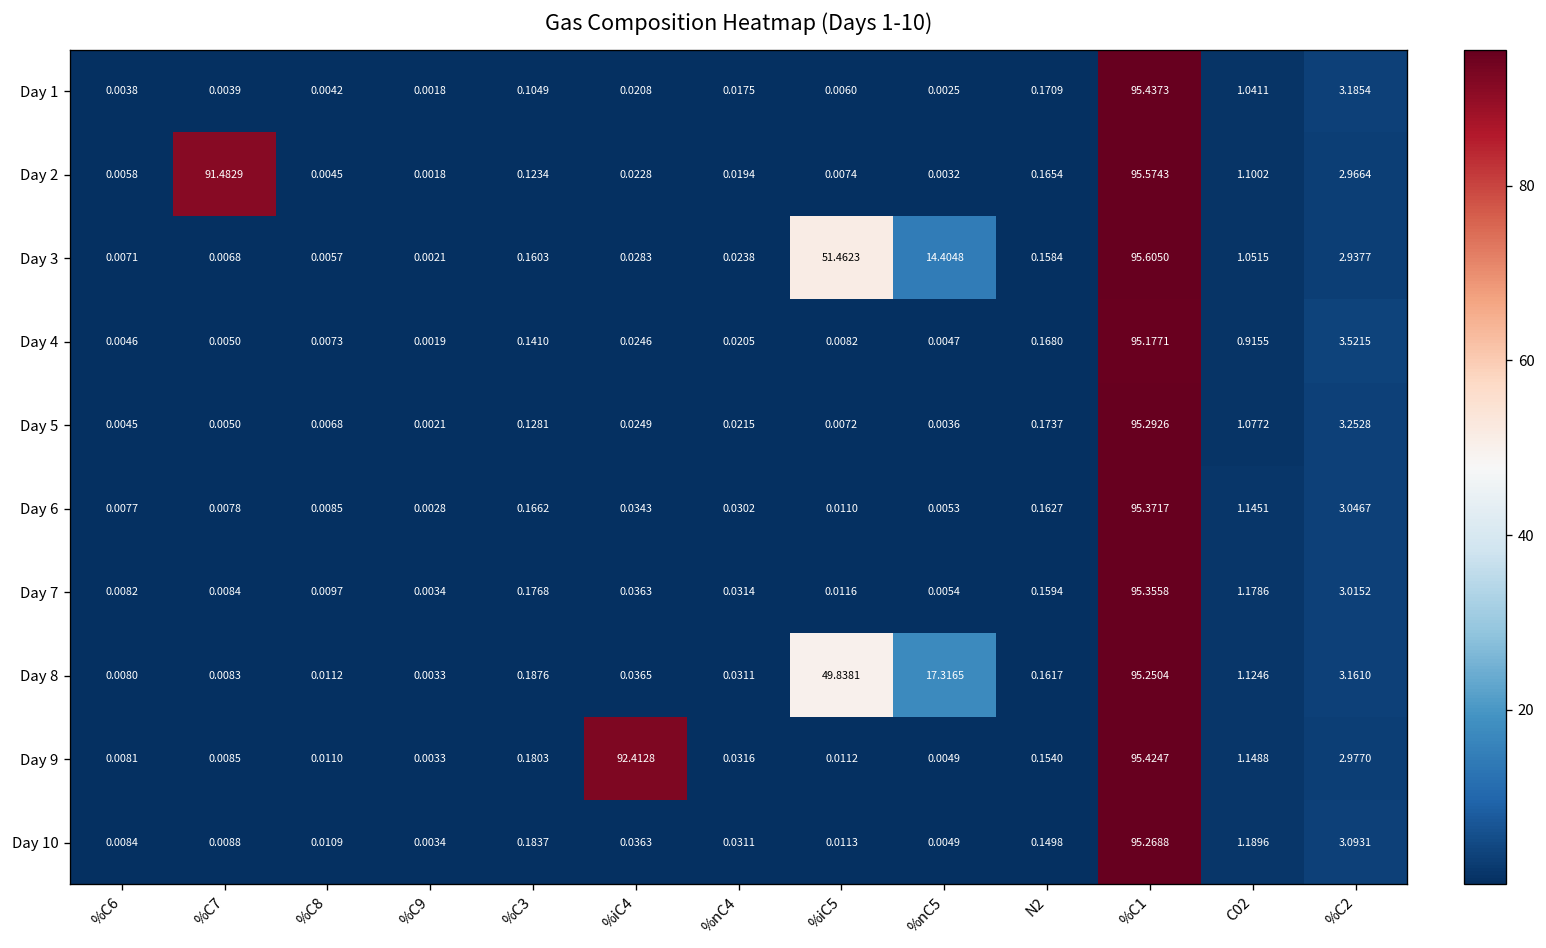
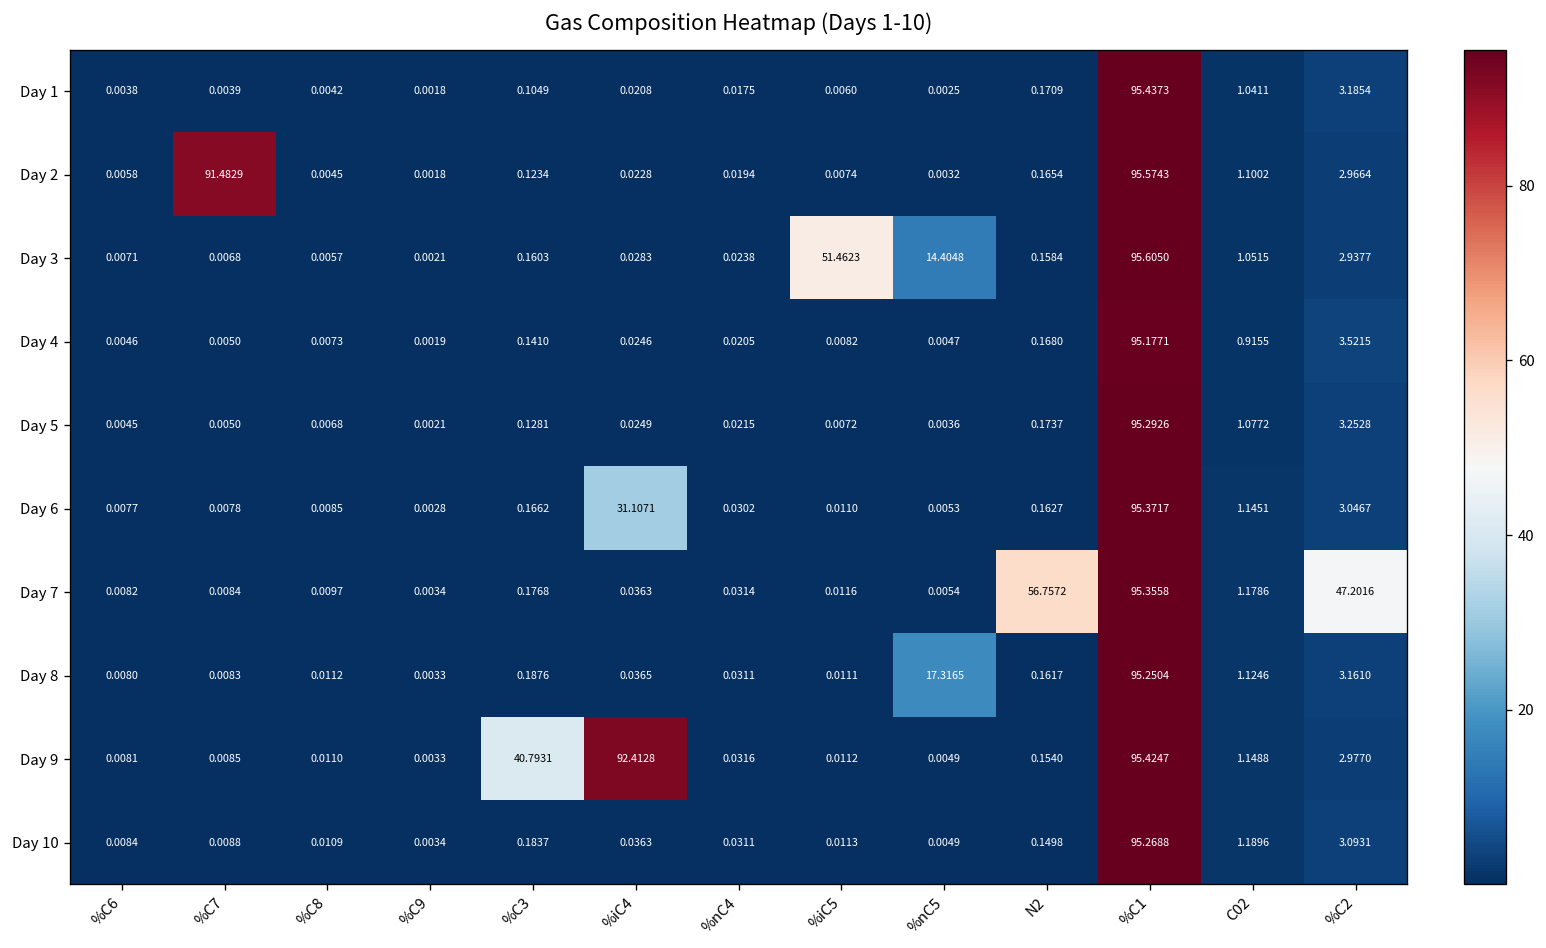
Day 6, %iC4: 0.0343 -> 31.1071
Day 7, N2: 0.1594 -> 56.7572
Day 7, %C2: 3.0152 -> 47.2016
Day 8, %iC5: 49.8381 -> 0.0111
Day 9, %C3: 0.1803 -> 40.7931
